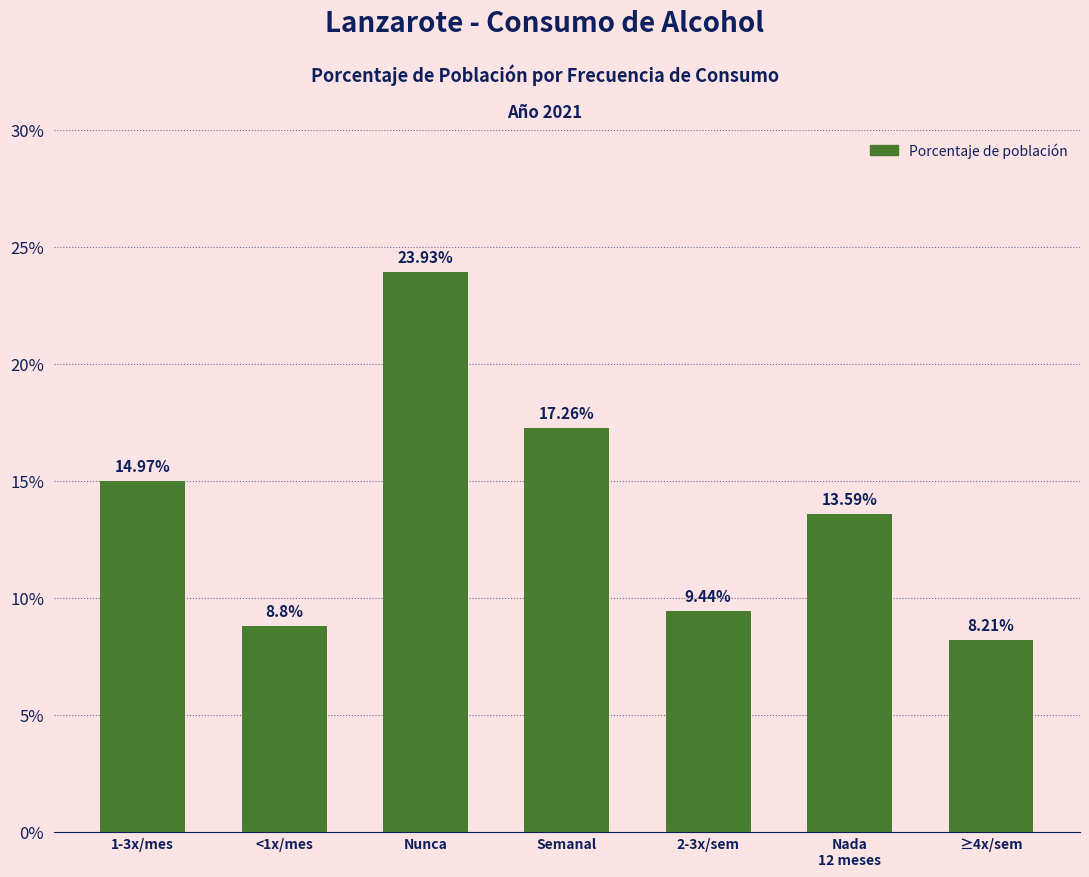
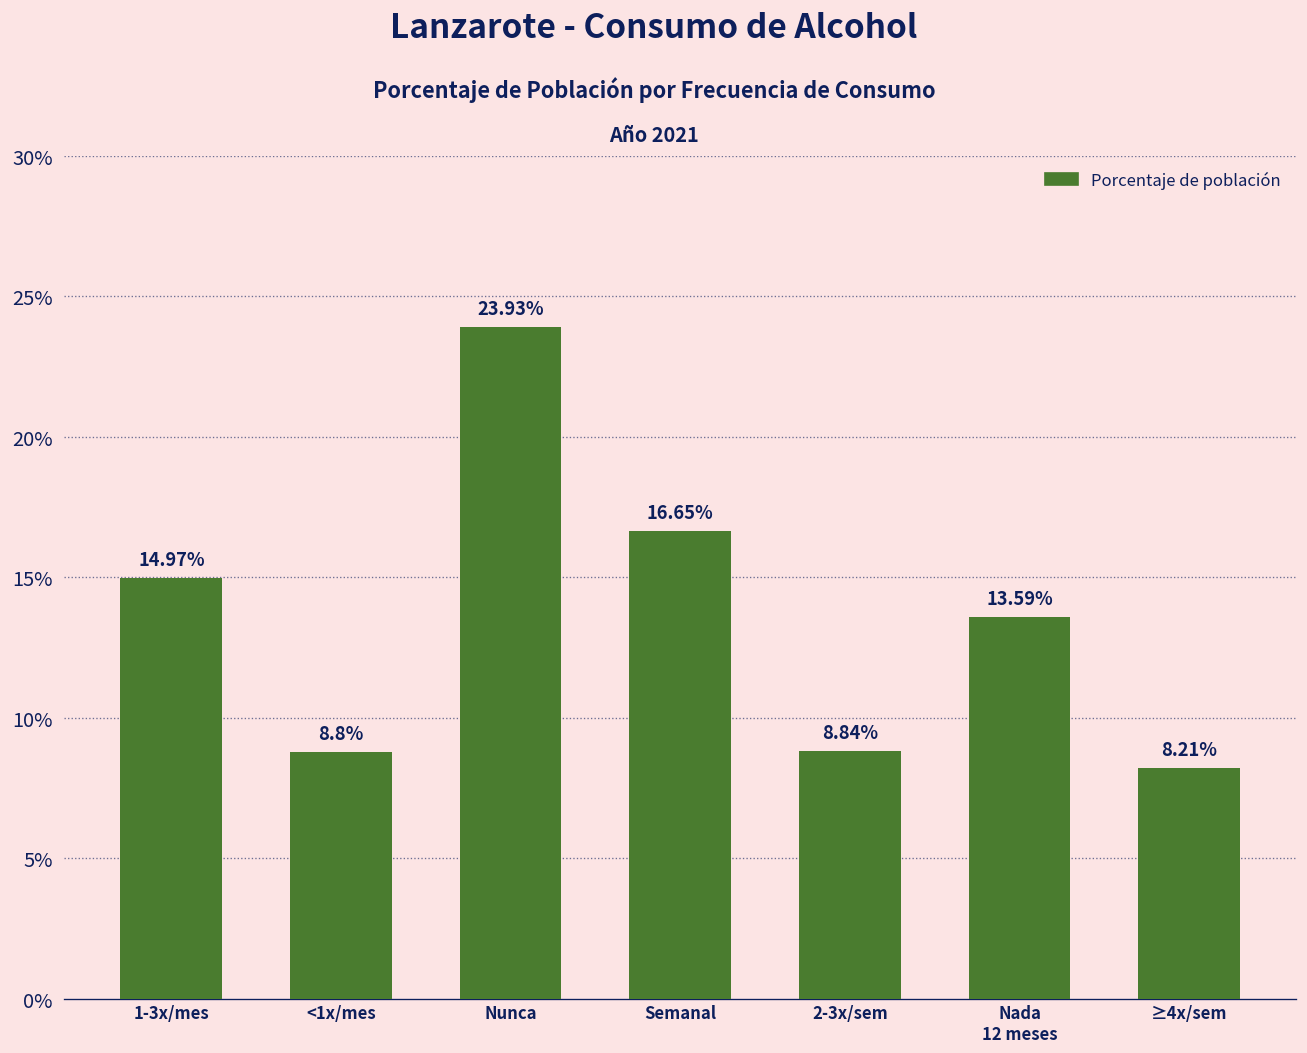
Semanal: 17.26% -> 16.65%
2-3x/sem: 9.44% -> 8.84%
